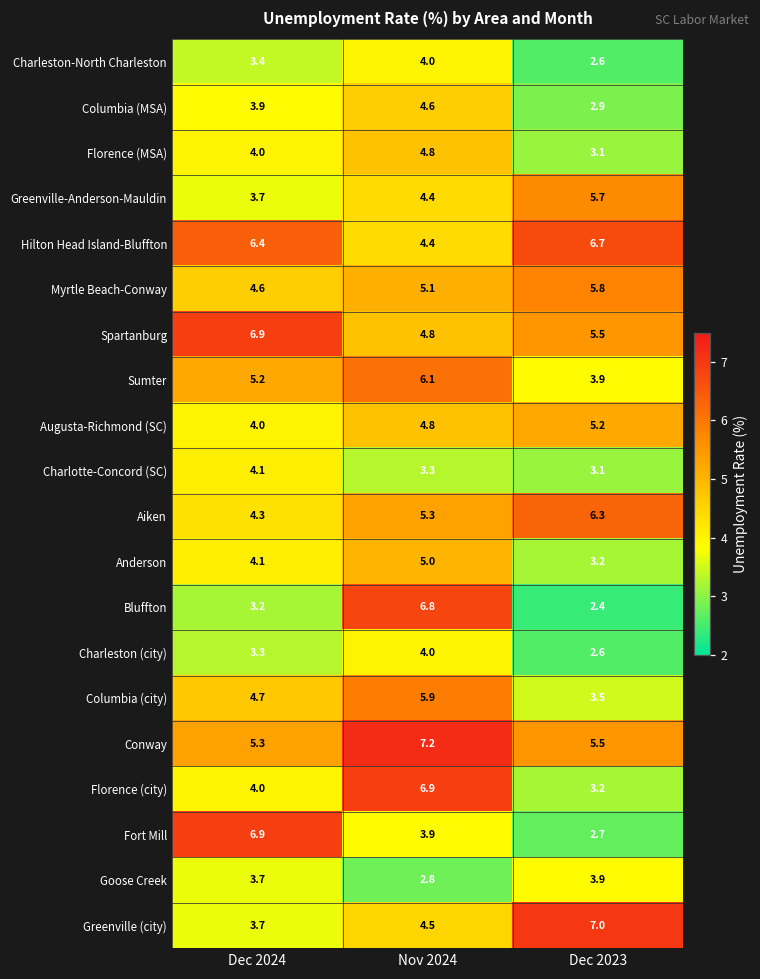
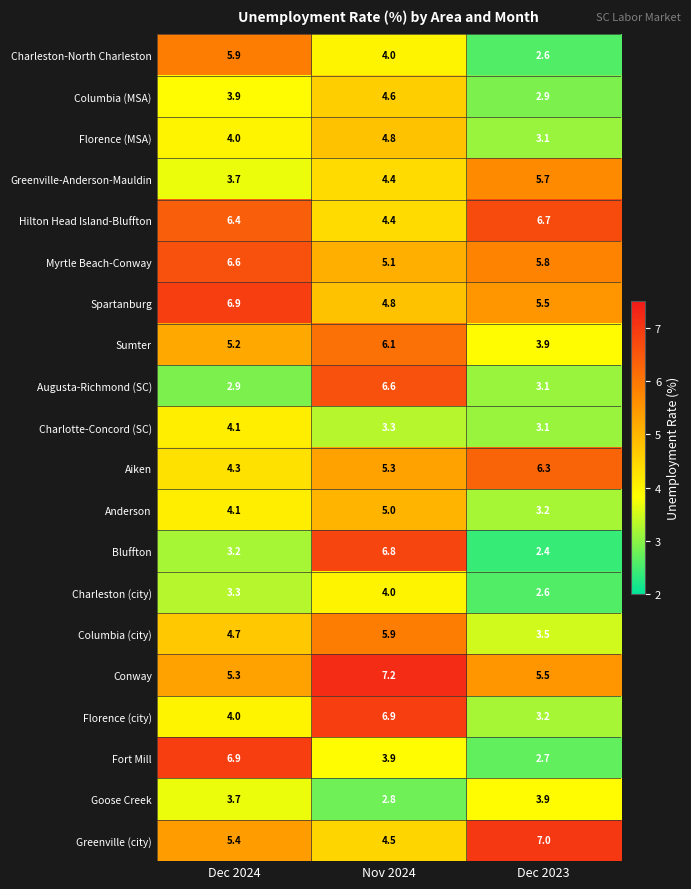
Charleston-North Charleston, Dec 2024: 3.4 -> 5.9
Myrtle Beach-Conway, Dec 2024: 4.6 -> 6.6
Augusta-Richmond (SC), Dec 2024: 4.0 -> 2.9
Augusta-Richmond (SC), Nov 2024: 4.8 -> 6.6
Augusta-Richmond (SC), Dec 2023: 5.2 -> 3.1
Greenville (city), Dec 2024: 3.7 -> 5.4
